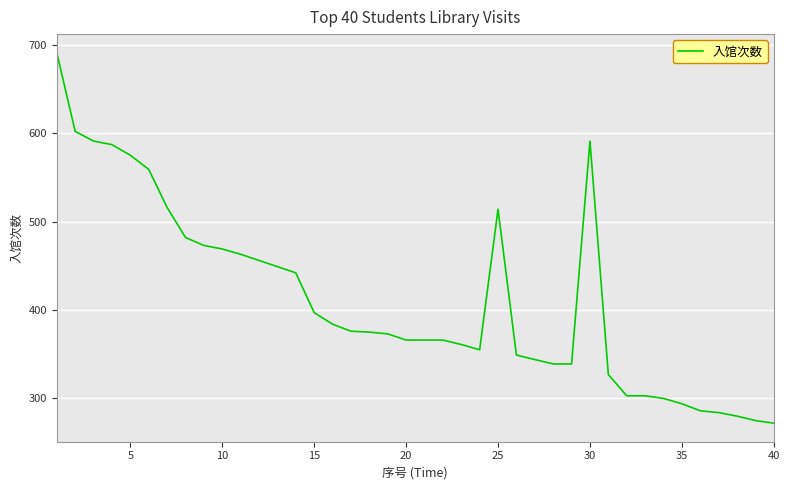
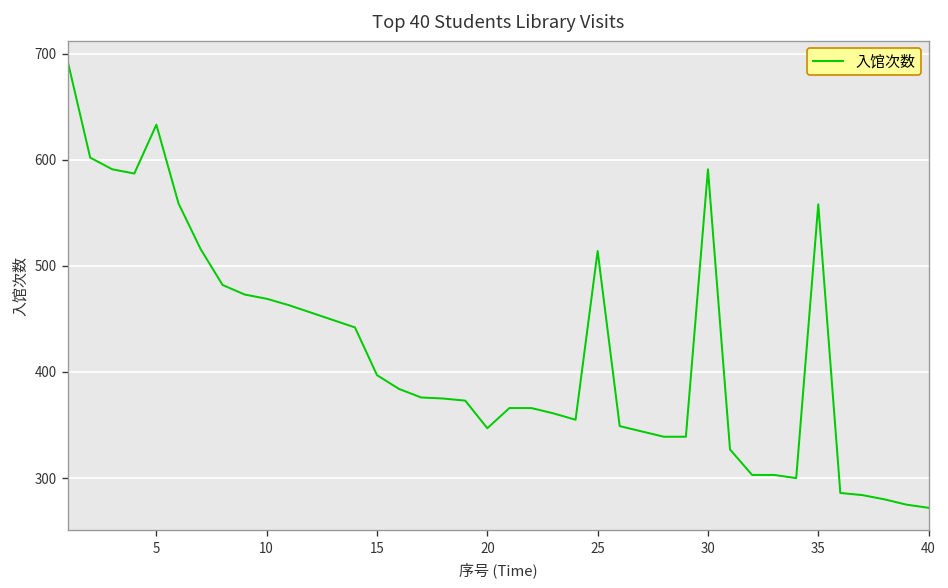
5: 580 -> 630
20: 370 -> 350
35: 290 -> 560
